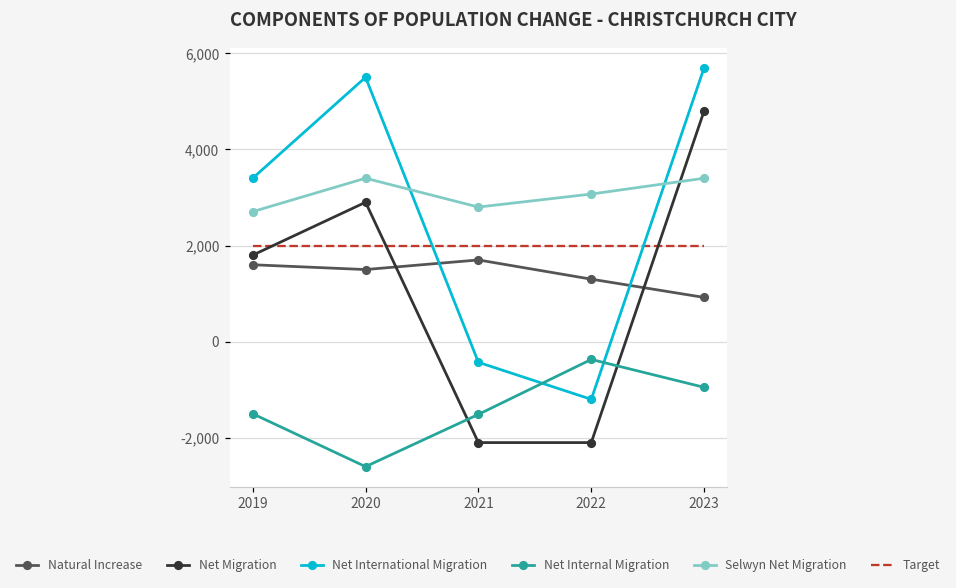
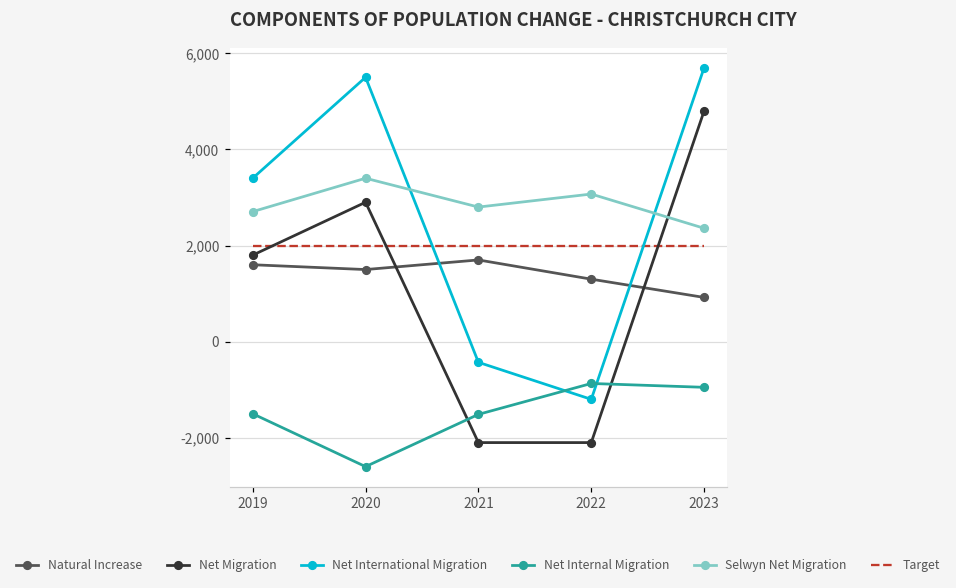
Net Internal Migration, 2022: -400 -> -900
Selwyn Net Migration, 2023: 3,400 -> 2,400
